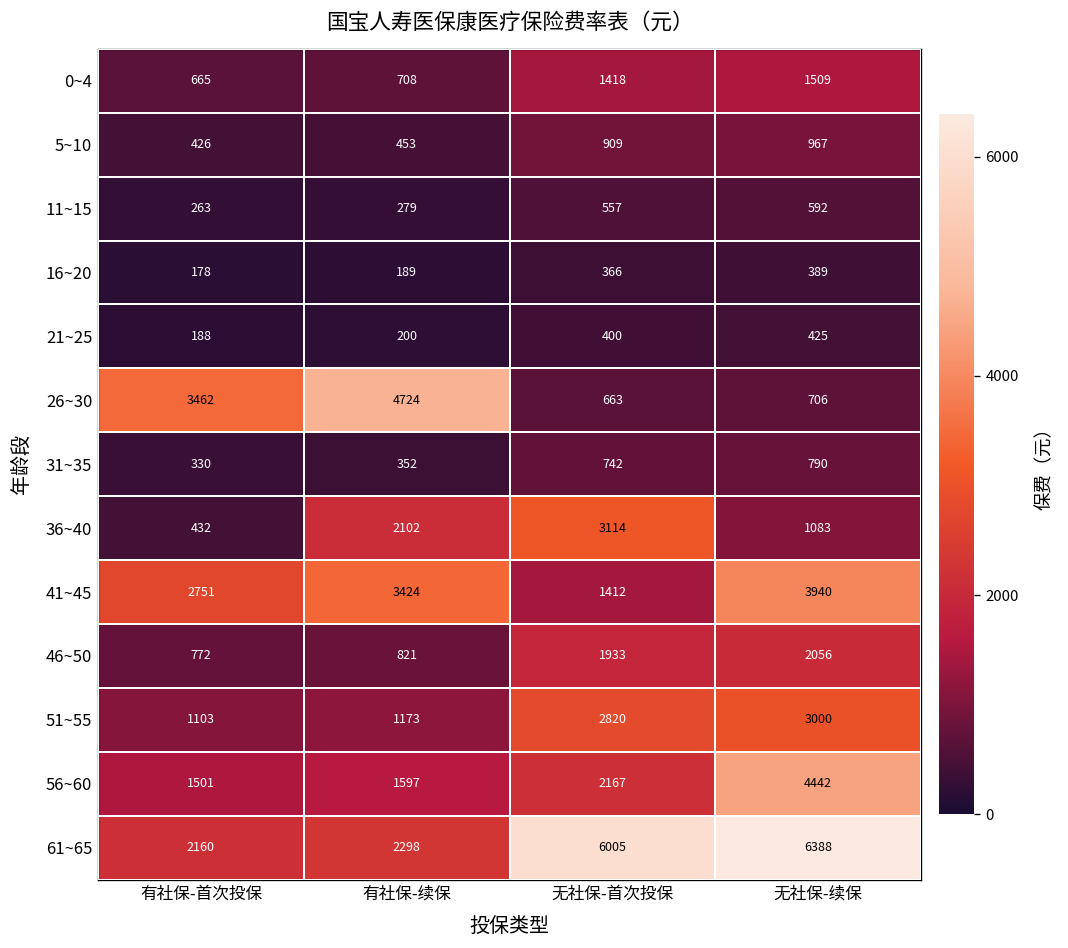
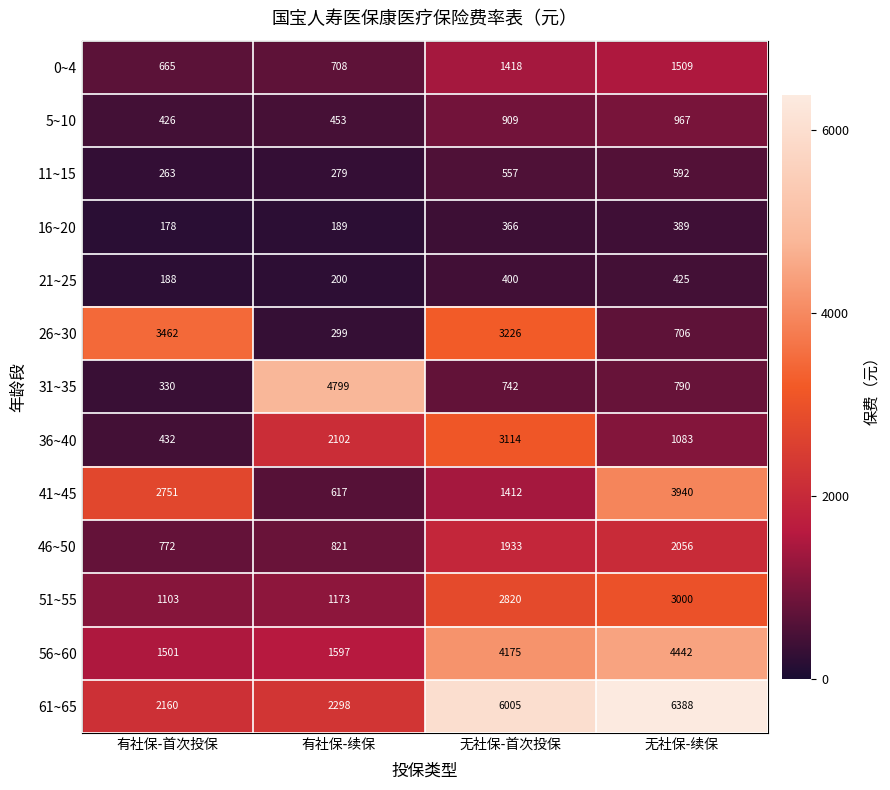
26~30, 有社保-续保: 4724 -> 299
26~30, 无社保-首次投保: 663 -> 3226
31~35, 有社保-续保: 352 -> 4799
41~45, 有社保-续保: 3424 -> 617
56~60, 无社保-首次投保: 2167 -> 4175
